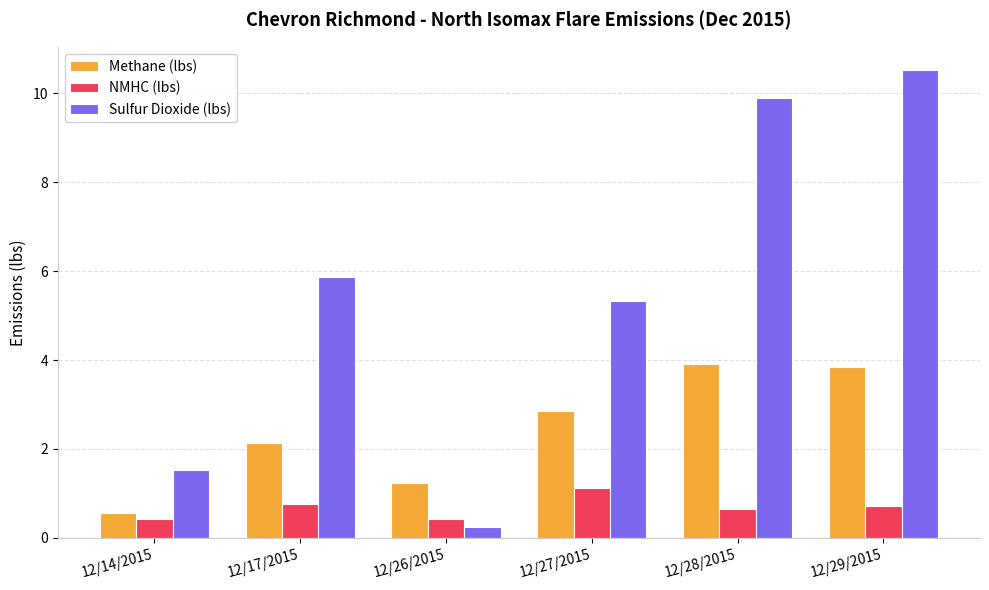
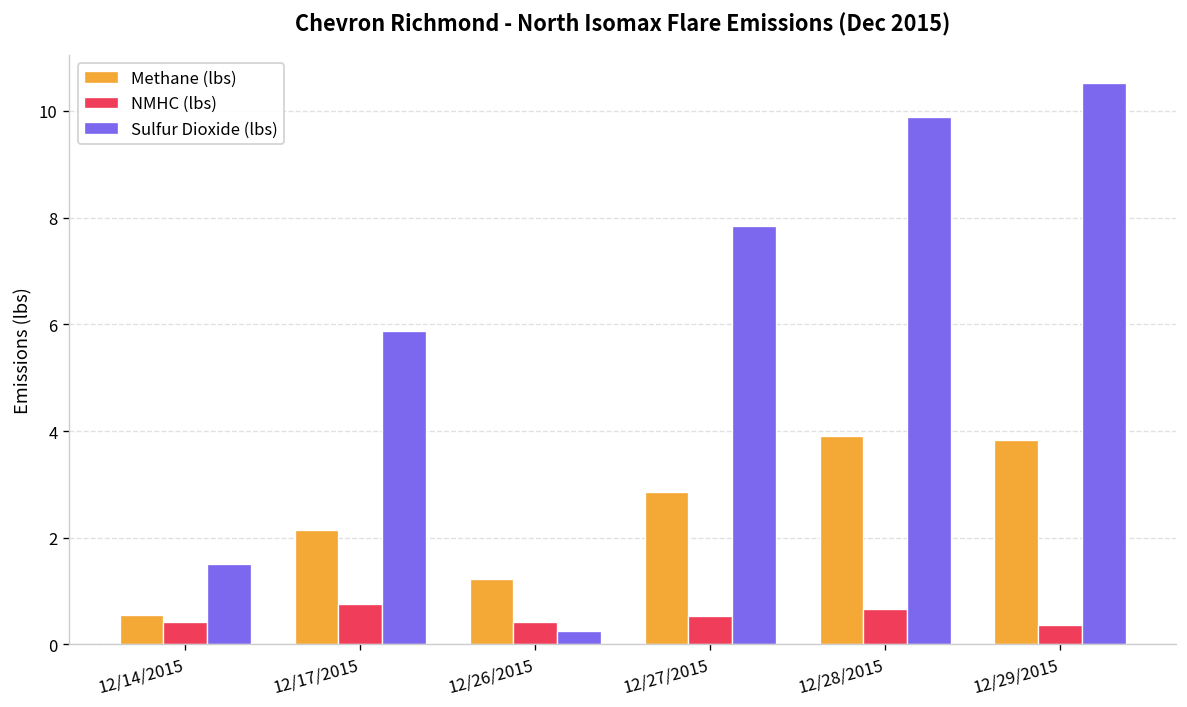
NMHC (lbs), 12/27/2015: 1.1 -> 0.5
Sulfur Dioxide (lbs), 12/27/2015: 5.3 -> 7.8
NMHC (lbs), 12/29/2015: 0.7 -> 0.4
